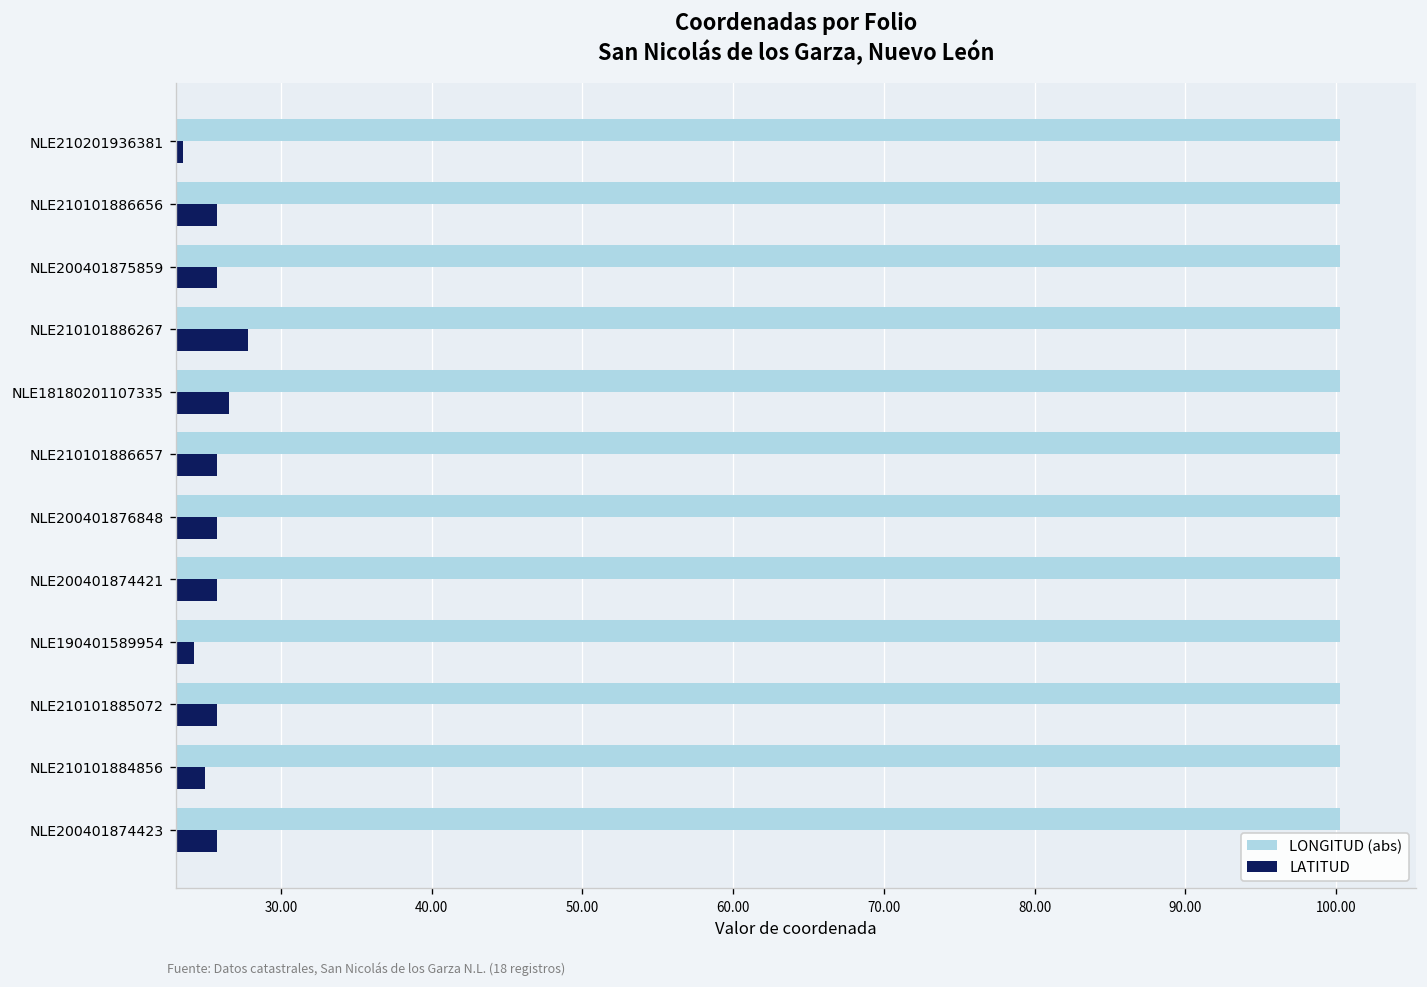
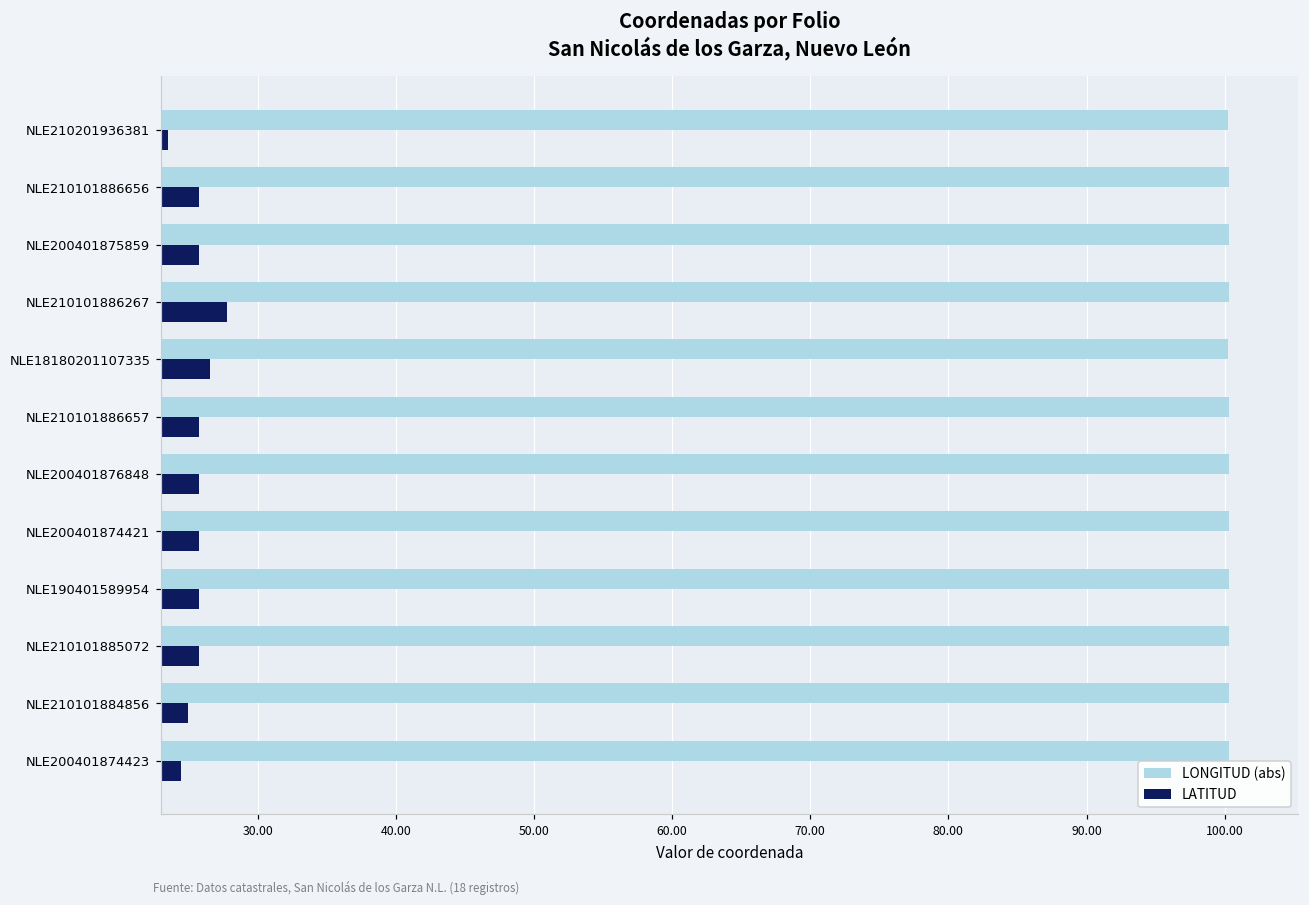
LATITUD, NLE190401589954: 24.2 -> 25.7
LATITUD, NLE200401874423: 25.7 -> 24.4
